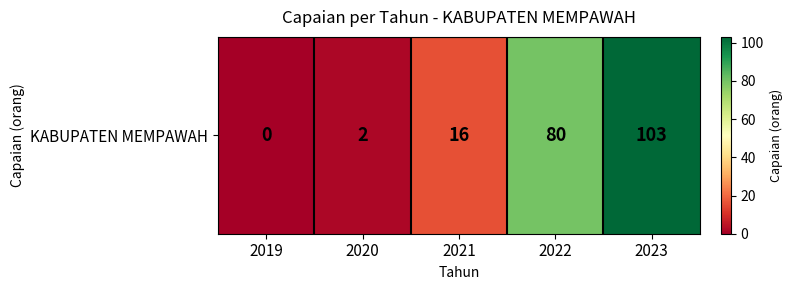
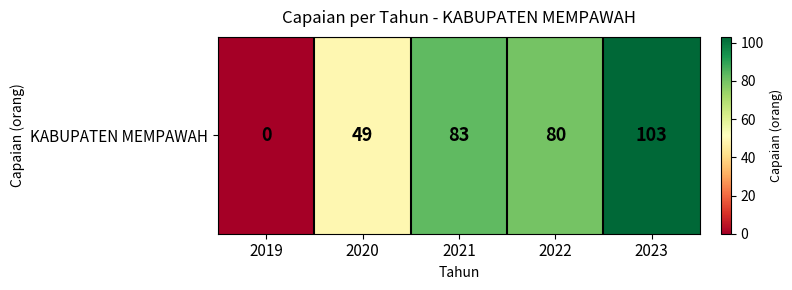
KABUPATEN MEMPAWAH, 2020: 2 -> 49
KABUPATEN MEMPAWAH, 2021: 16 -> 83
